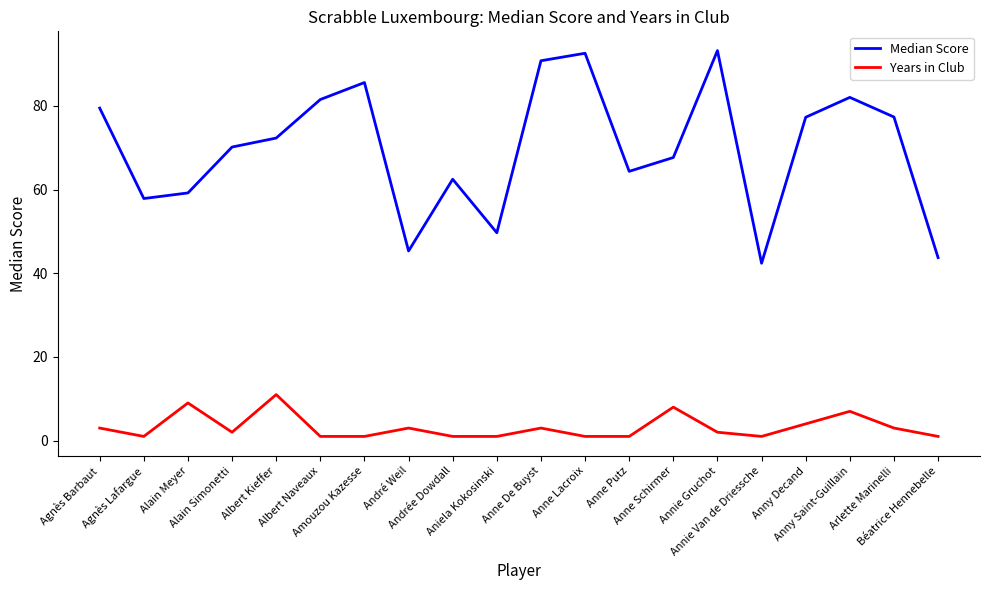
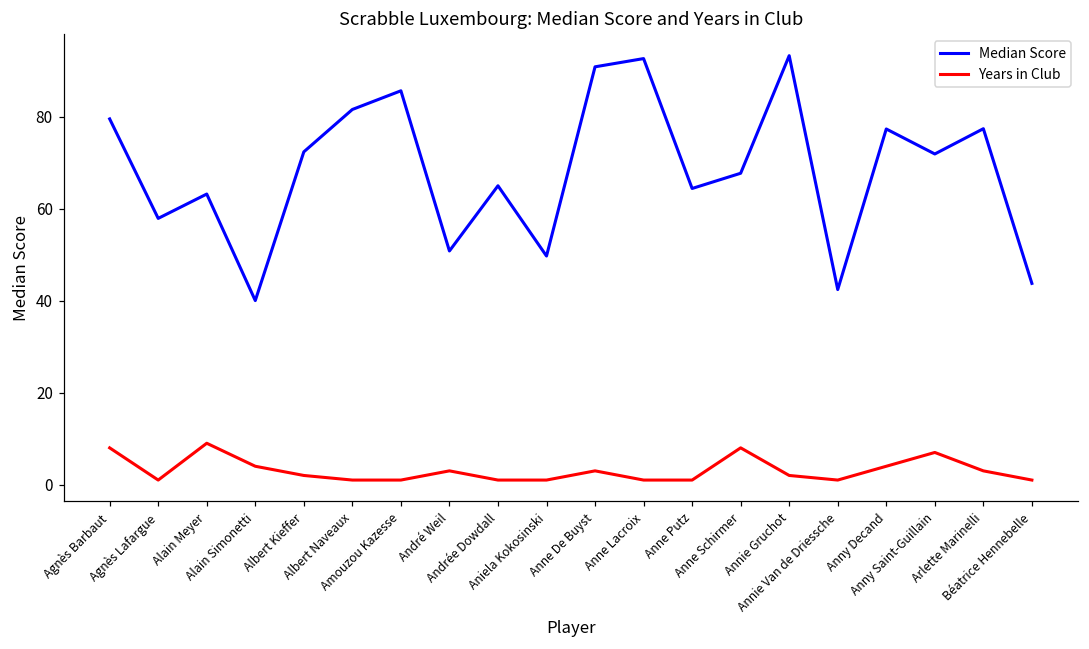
Years in Club, Agnès Barbaut: 3 -> 8
Median Score, Alain Meyer: 59 -> 63
Median Score, Alain Simonetti: 70 -> 40
Years in Club, Alain Simonetti: 2 -> 4
Years in Club, Albert Kieffer: 11 -> 2
Median Score, André Weil: 45 -> 51
Median Score, Andrée Dowdall: 62 -> 65
Median Score, Anny Saint-Guillain: 82 -> 72
